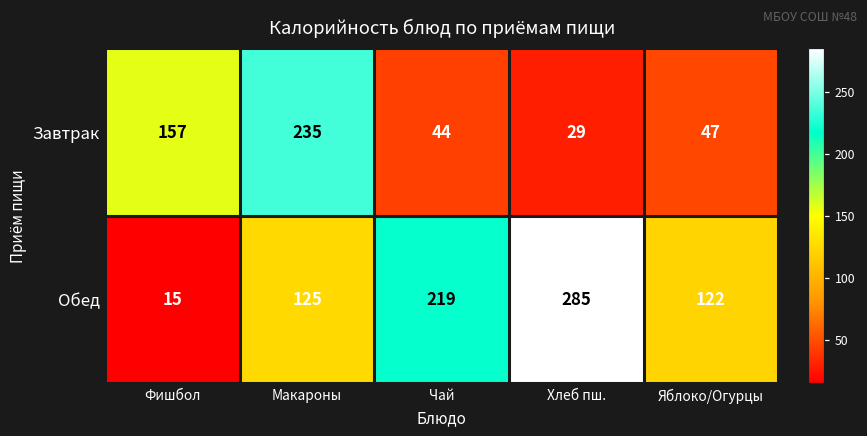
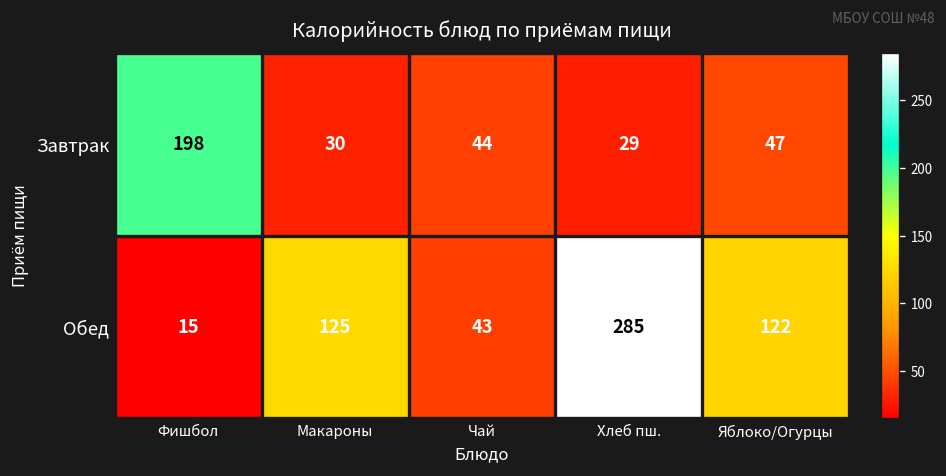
Завтрак, Фишбол: 157 -> 198
Завтрак, Макароны: 235 -> 30
Обед, Чай: 219 -> 43
